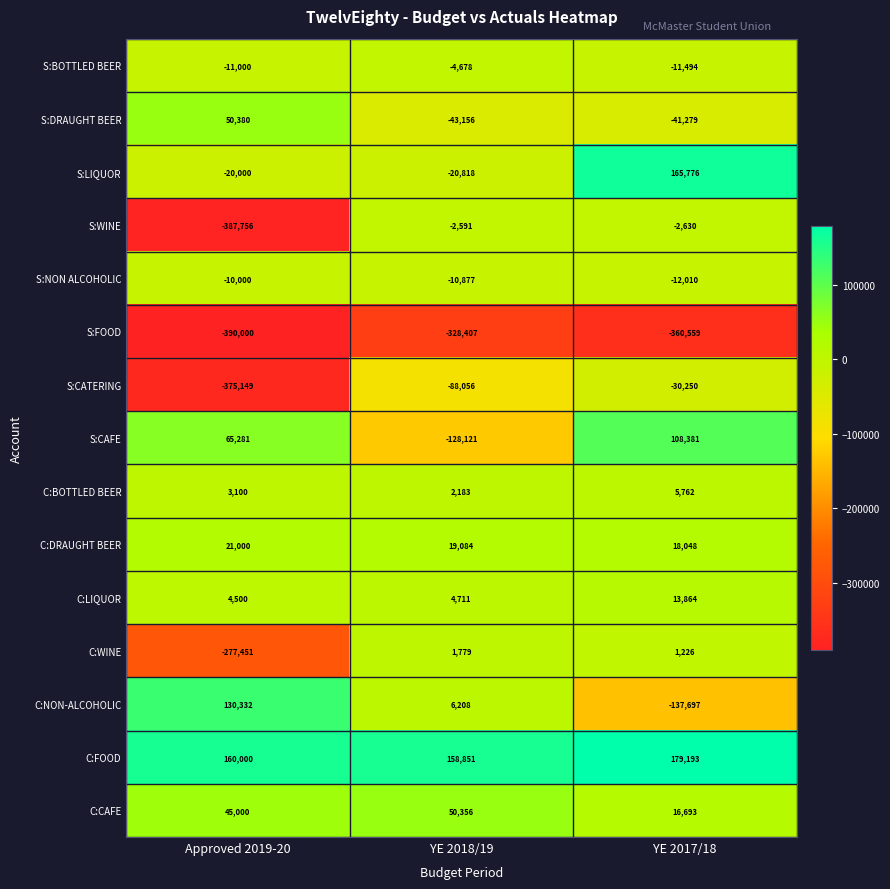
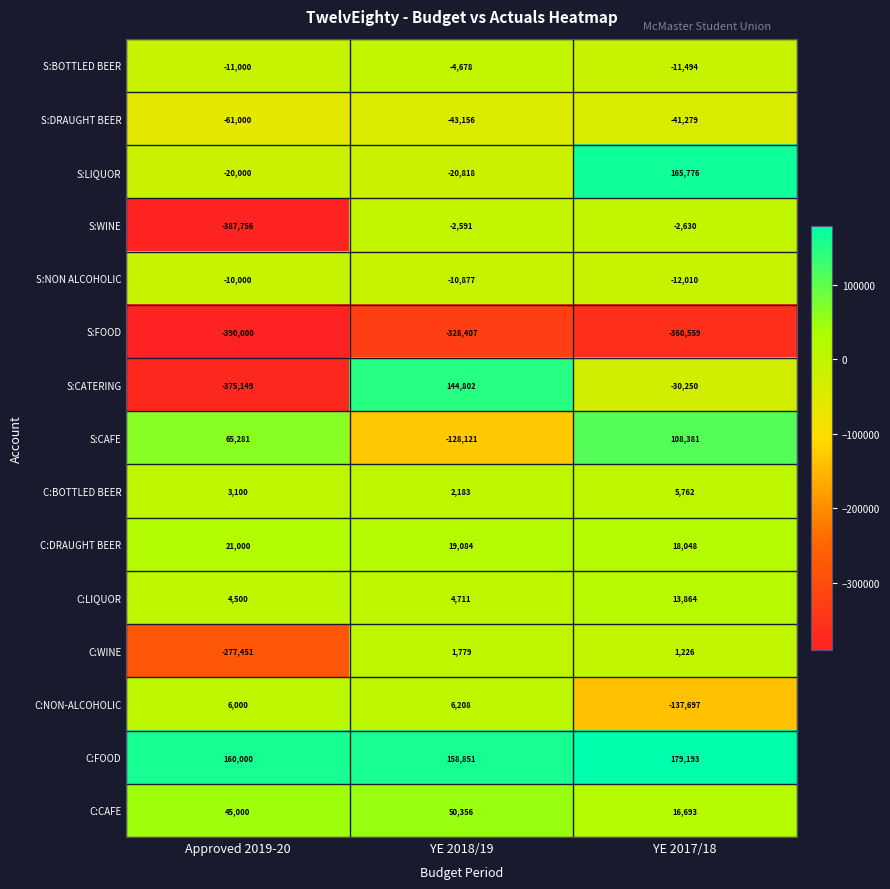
S:DRAUGHT BEER, Approved 2019-20: 50,380 -> -61,000
S:CATERING, YE 2018/19: -88,056 -> 144,802
C:NON-ALCOHOLIC, Approved 2019-20: 130,332 -> 6,000
